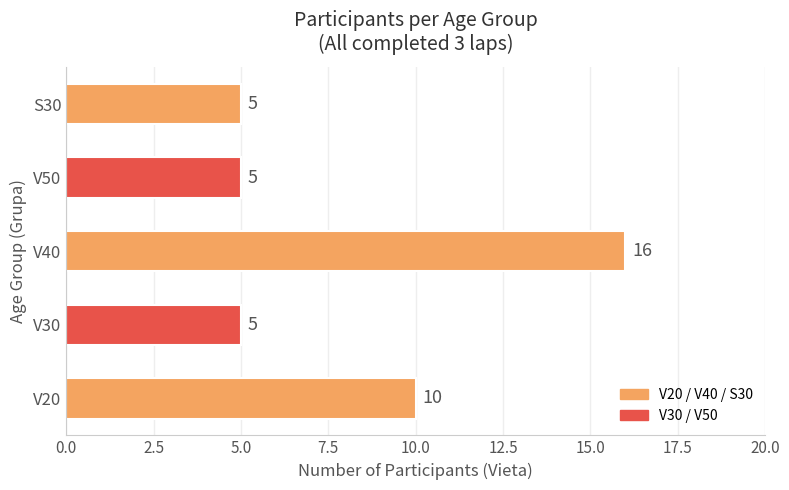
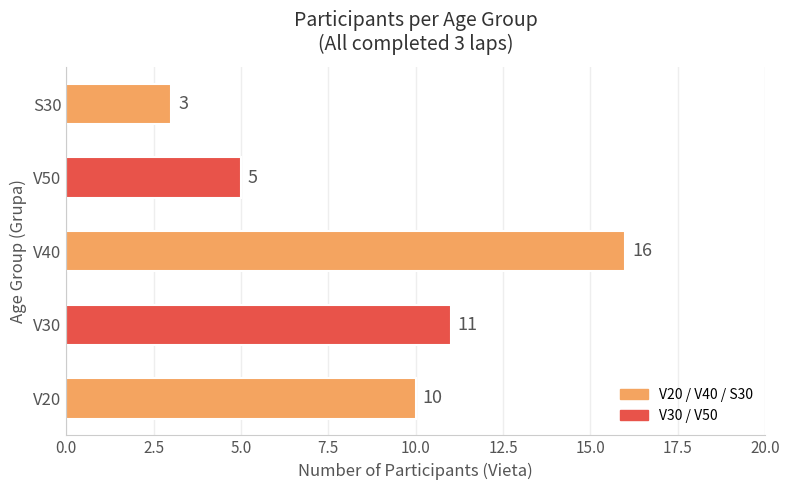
S30: 5 -> 3
V30: 5 -> 11
